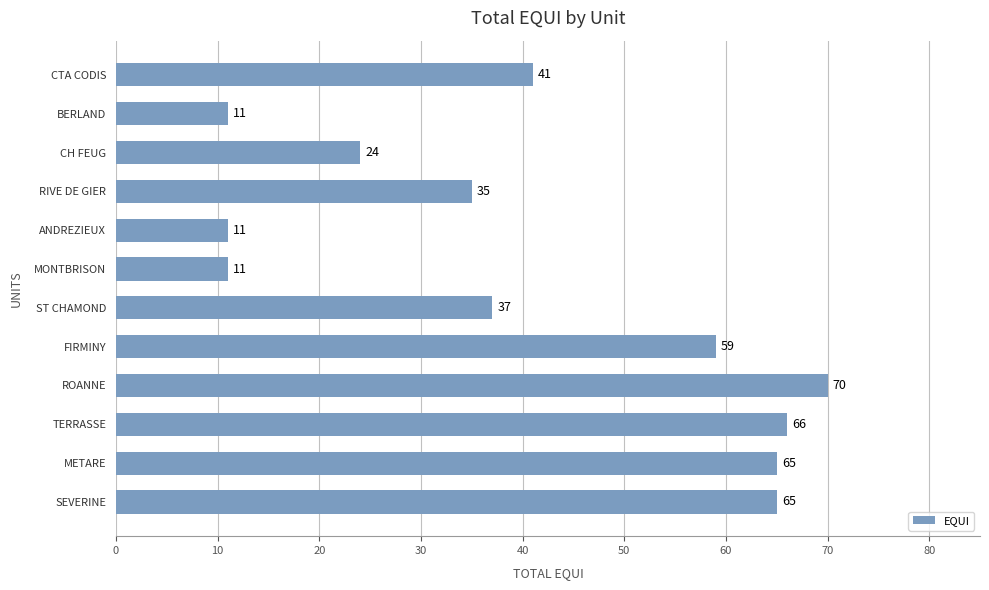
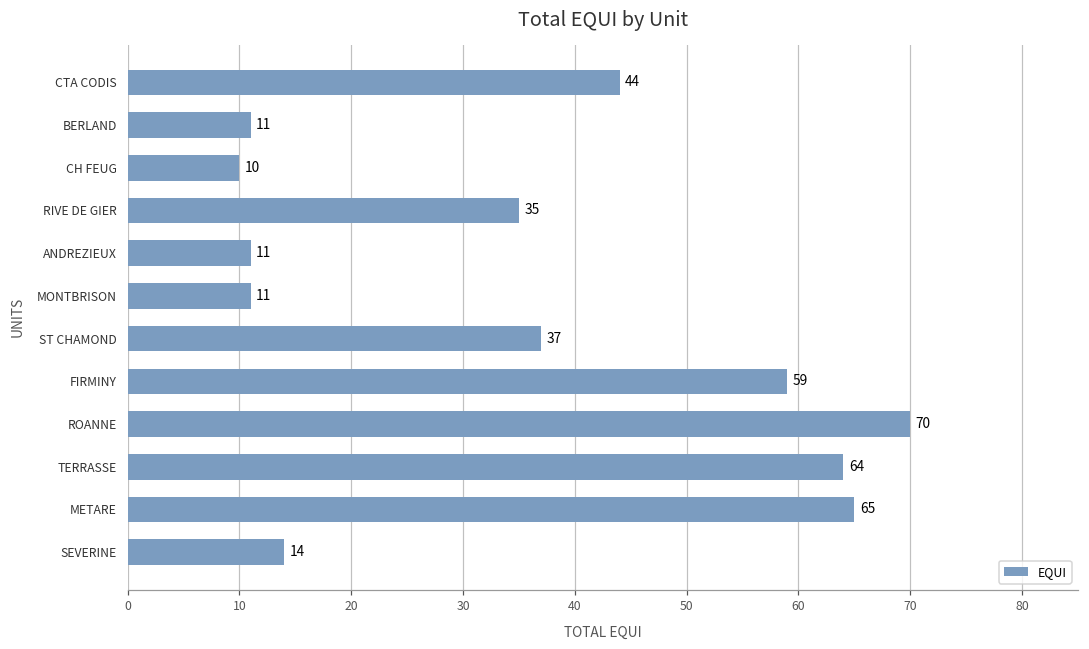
CTA CODIS: 41 -> 44
CH FEUG: 24 -> 10
TERRASSE: 66 -> 64
SEVERINE: 65 -> 14
